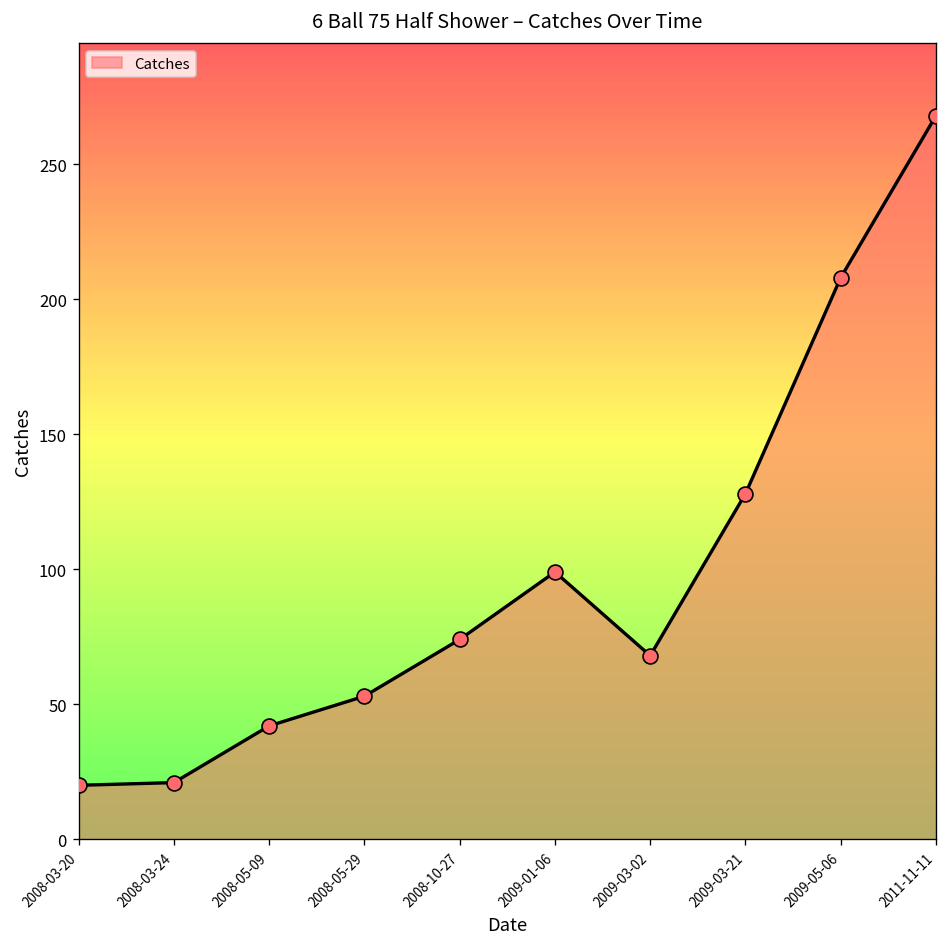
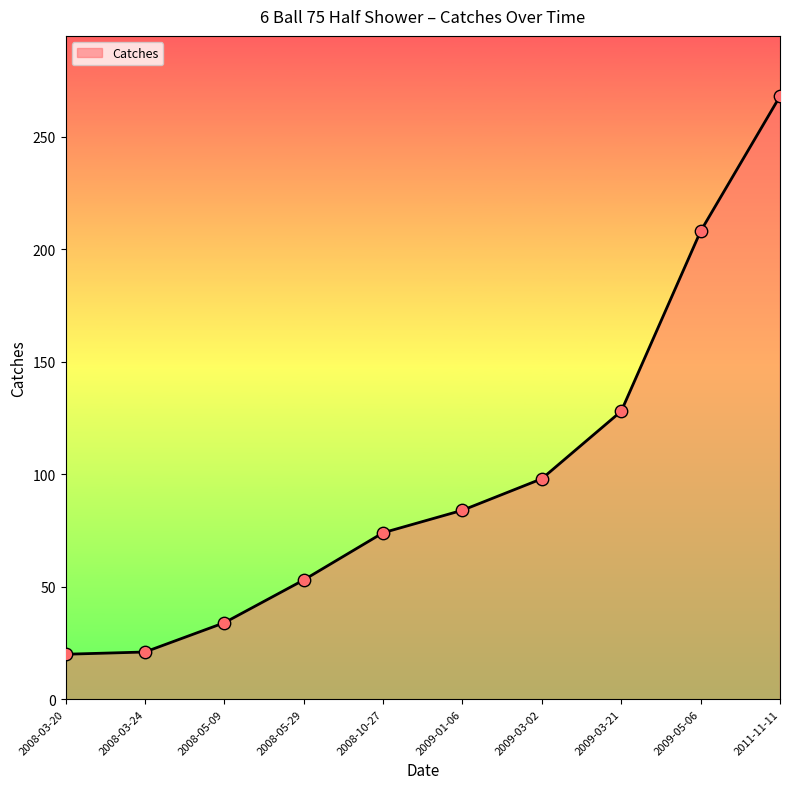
2008-05-09: 42 -> 34
2009-01-06: 99 -> 84
2009-03-02: 68 -> 98
